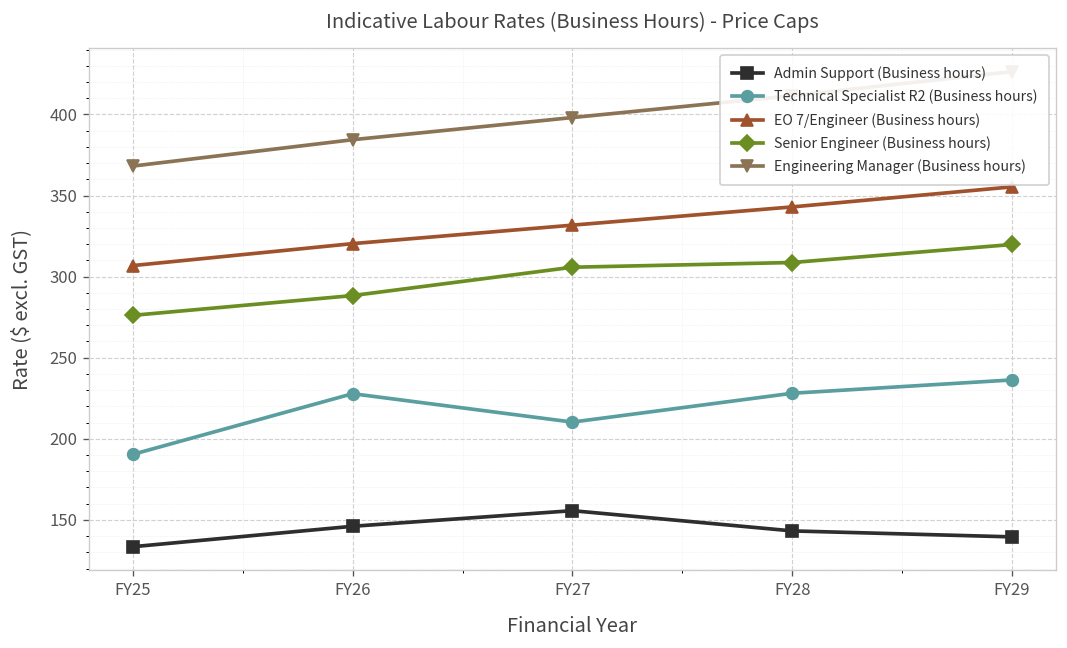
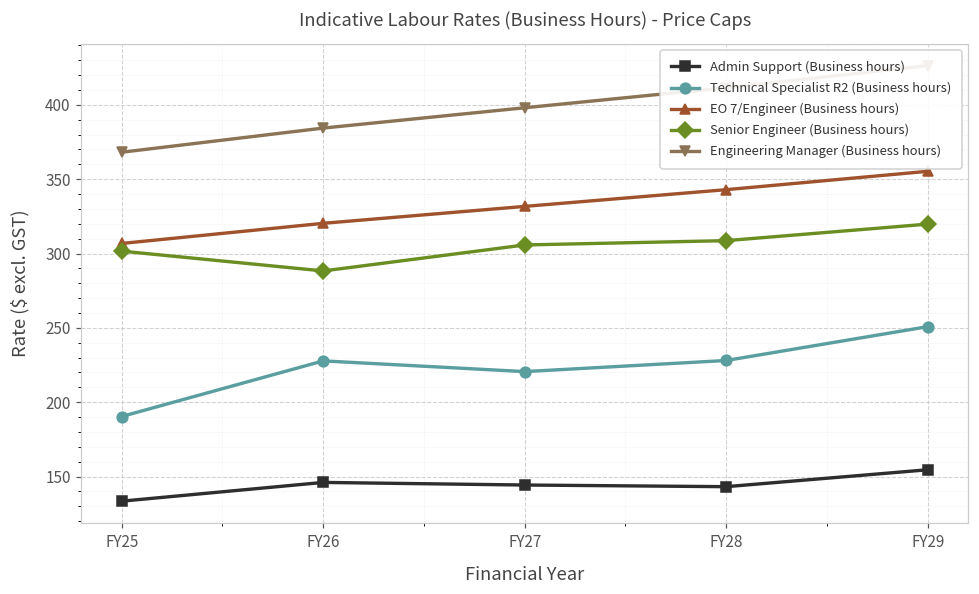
Senior Engineer (Business hours), FY25: 276 -> 302
Admin Support (Business hours), FY27: 156 -> 144
Technical Specialist R2 (Business hours), FY27: 210 -> 221
Admin Support (Business hours), FY29: 140 -> 155
Technical Specialist R2 (Business hours), FY29: 236 -> 251
